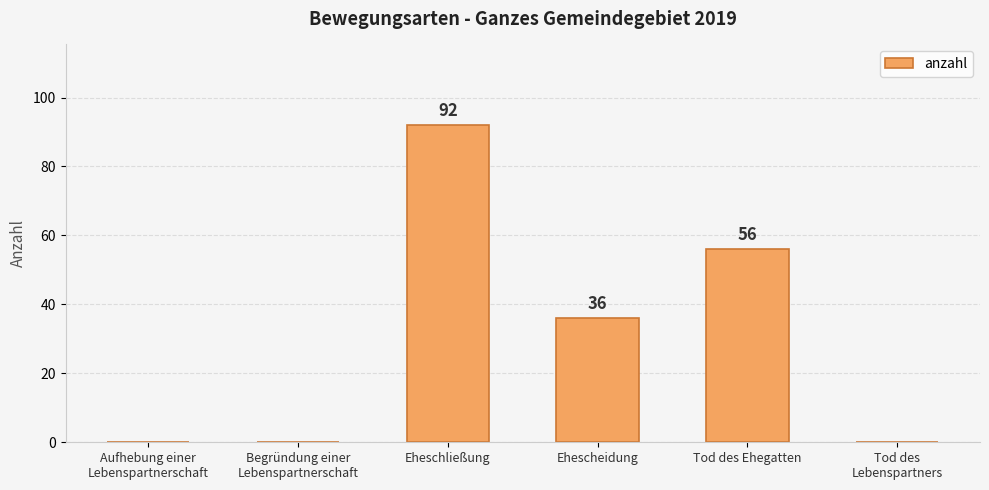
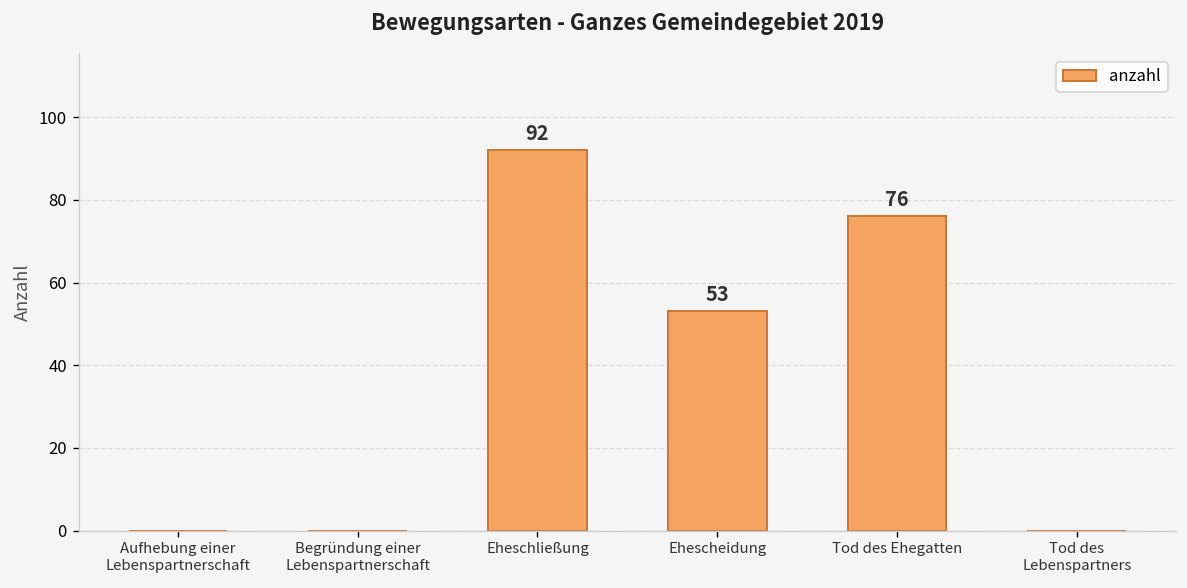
Ehescheidung: 36 -> 53
Tod des Ehegatten: 56 -> 76
